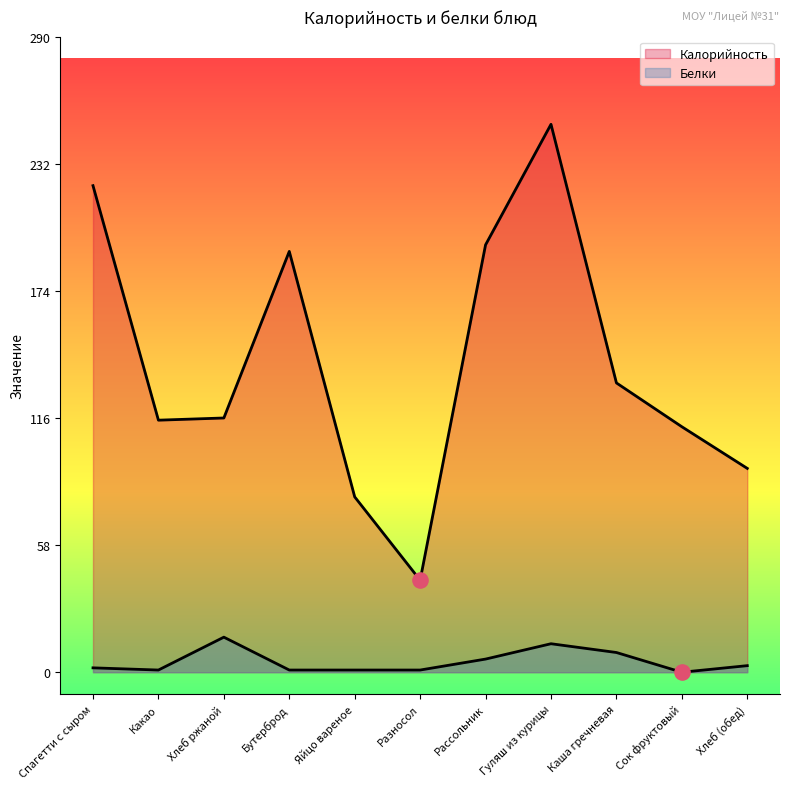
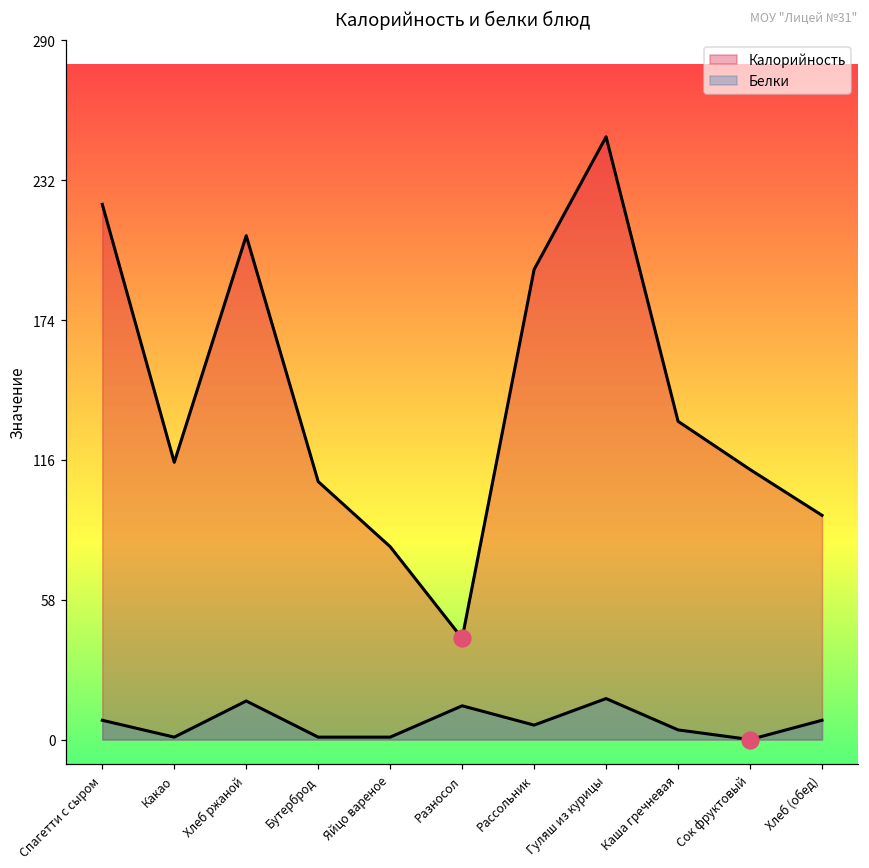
Белки, Спагетти с сыром: 2 -> 8
Калорийность, Хлеб ржаной: 116 -> 209
Калорийность, Бутерброд: 192 -> 107
Белки, Разносол: 1 -> 14
Белки, Гуляш из курицы: 13 -> 17
Белки, Каша гречневая: 9 -> 4
Белки, Хлеб (обед): 3 -> 8
